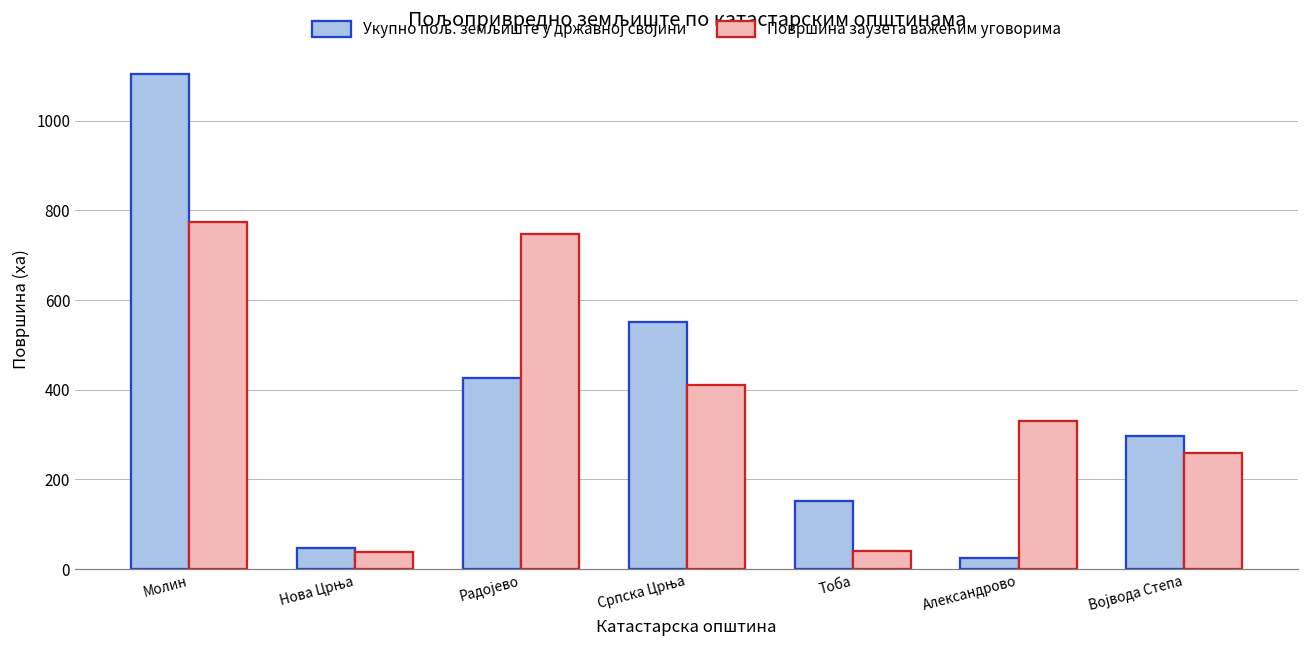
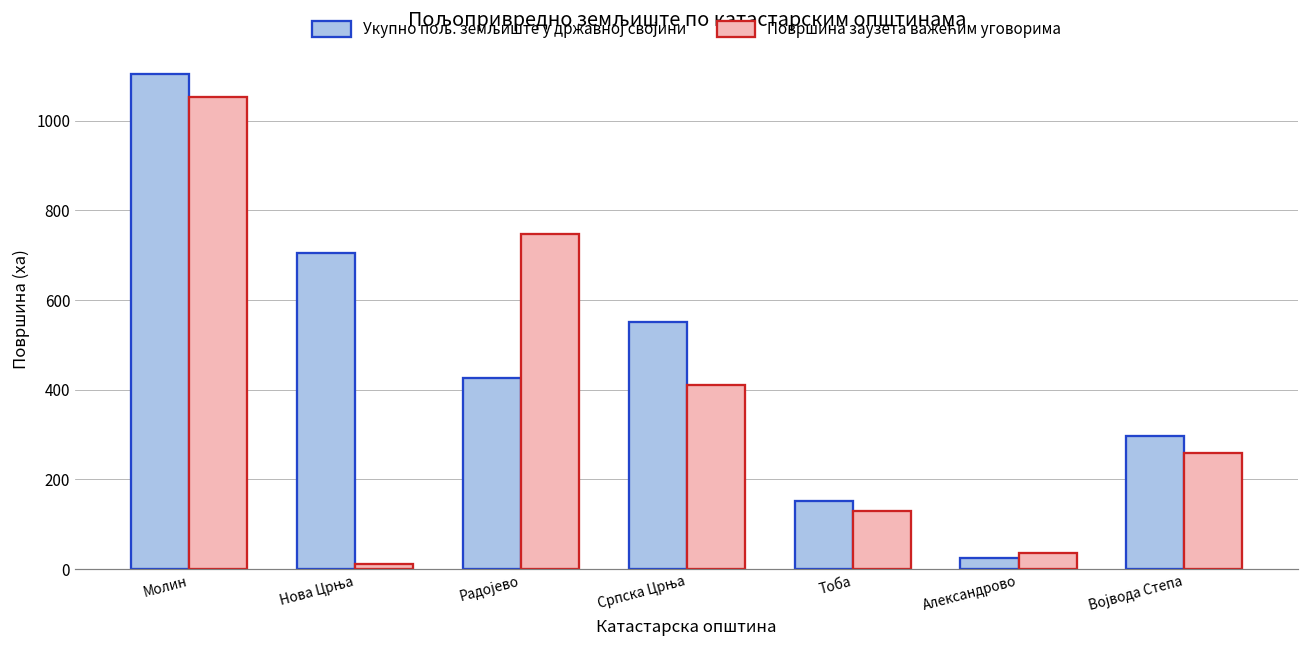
Површина заузета важећим уговорима, Молин: 770 -> 1050
Укупно пољ. земљиште у државној својини, Нова Црња: 50 -> 700
Површина заузета важећим уговорима, Нова Црња: 40 -> 10
Површина заузета важећим уговорима, Тоба: 40 -> 130
Површина заузета важећим уговорима, Александрово: 330 -> 40
